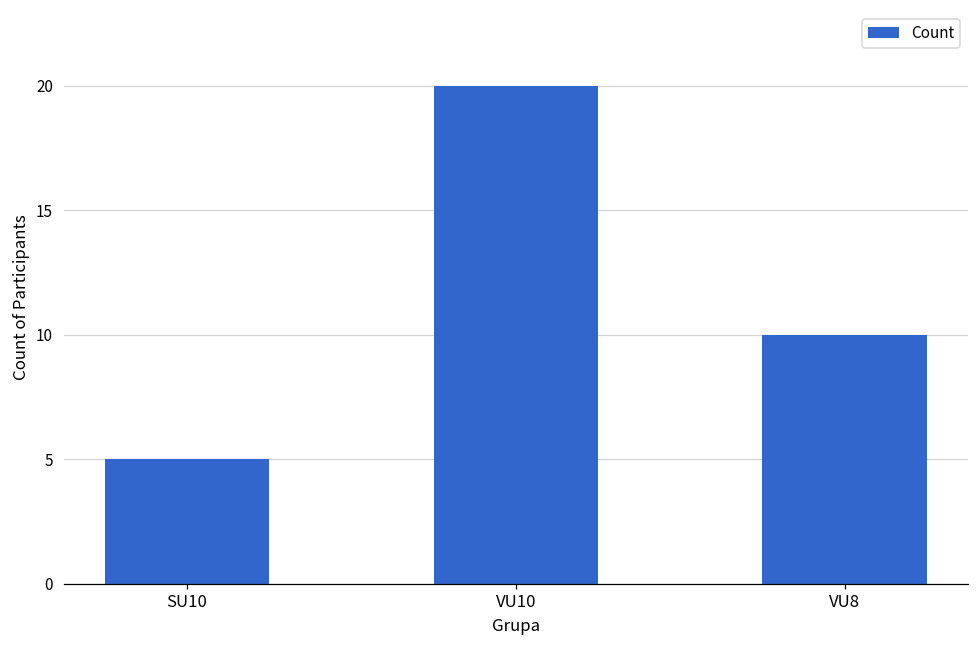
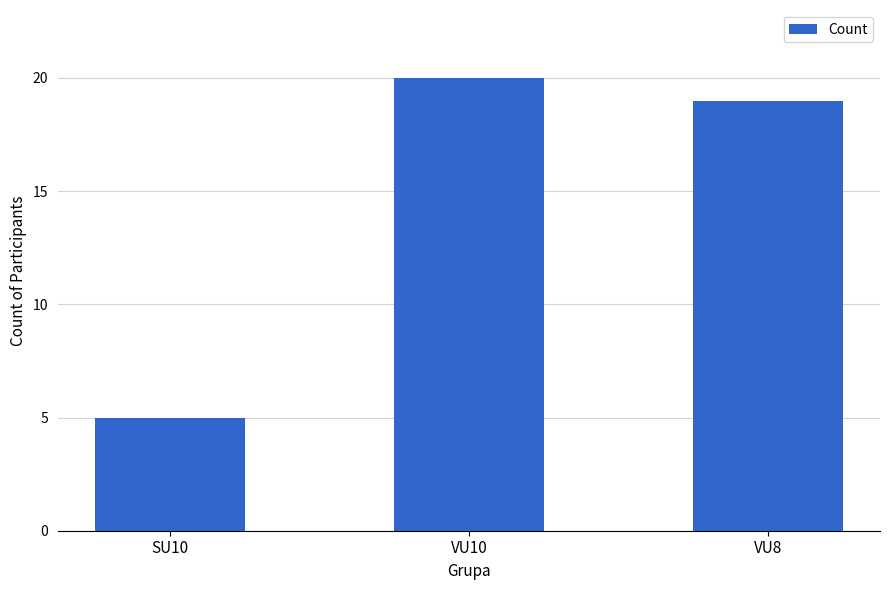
VU8: 10 -> 19
